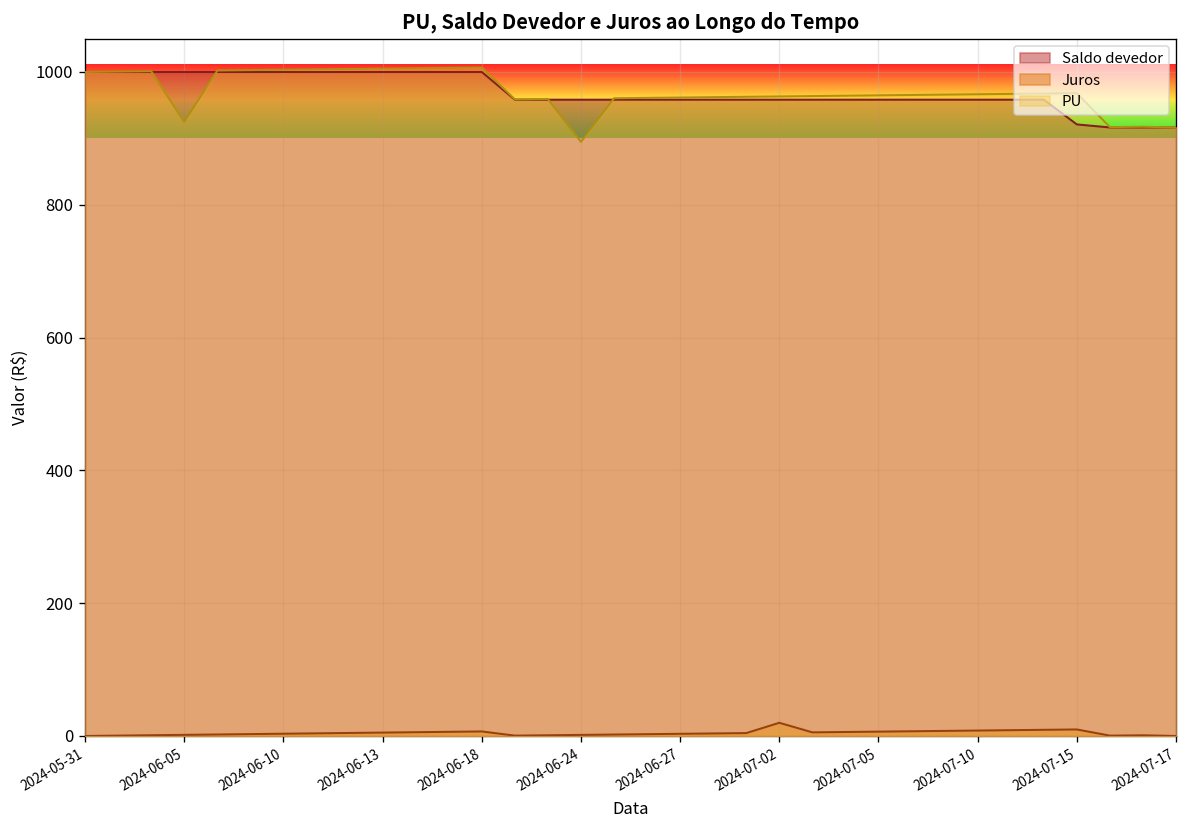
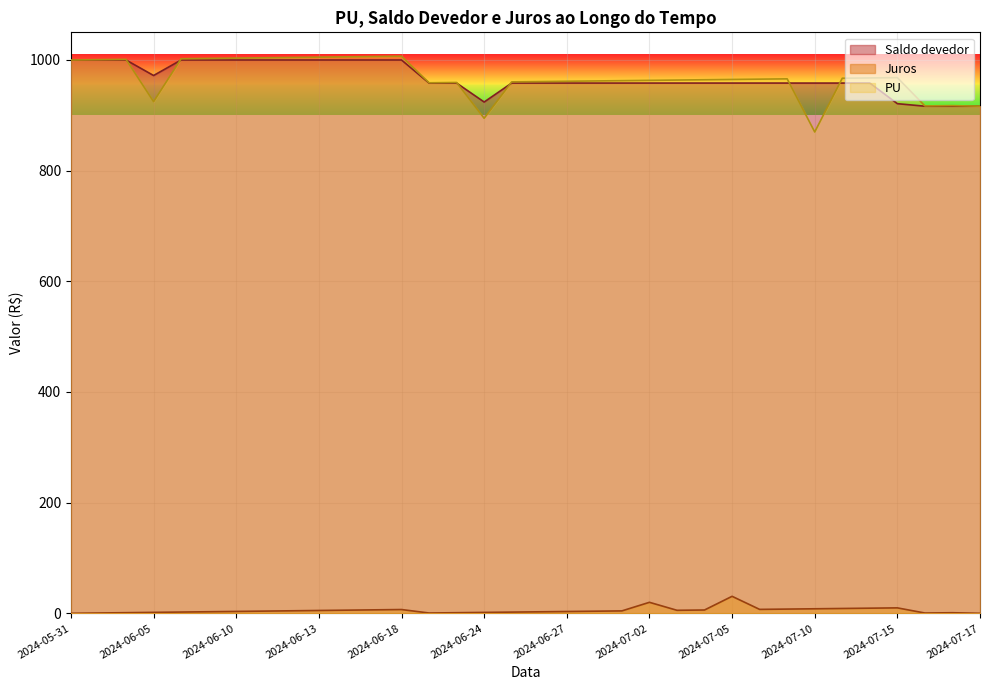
Saldo devedor, 2024-06-05: 1000 -> 970
Saldo devedor, 2024-06-24: 960 -> 920
Juros, 2024-07-05: 10 -> 30
PU, 2024-07-10: 970 -> 870
